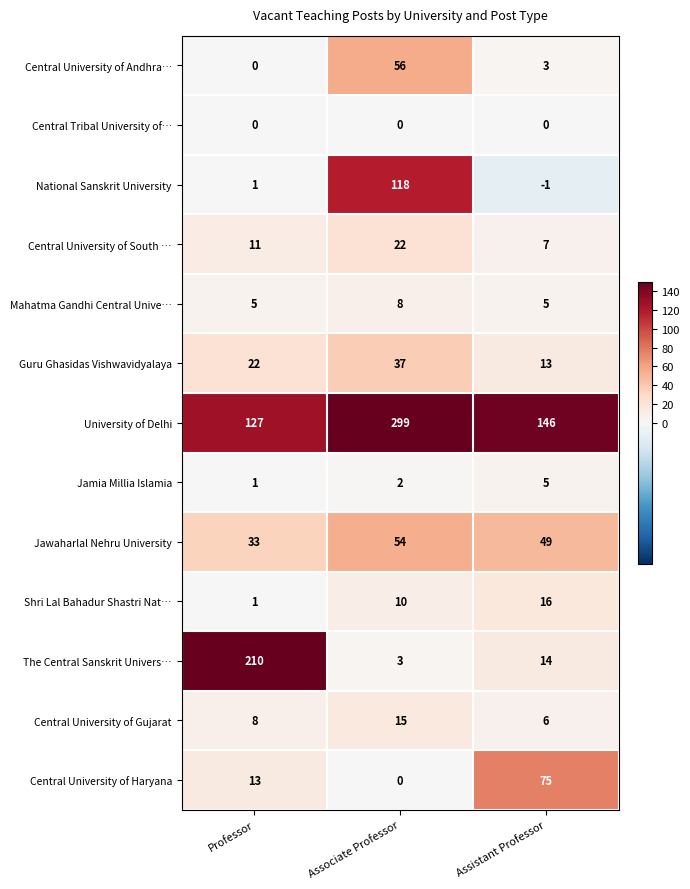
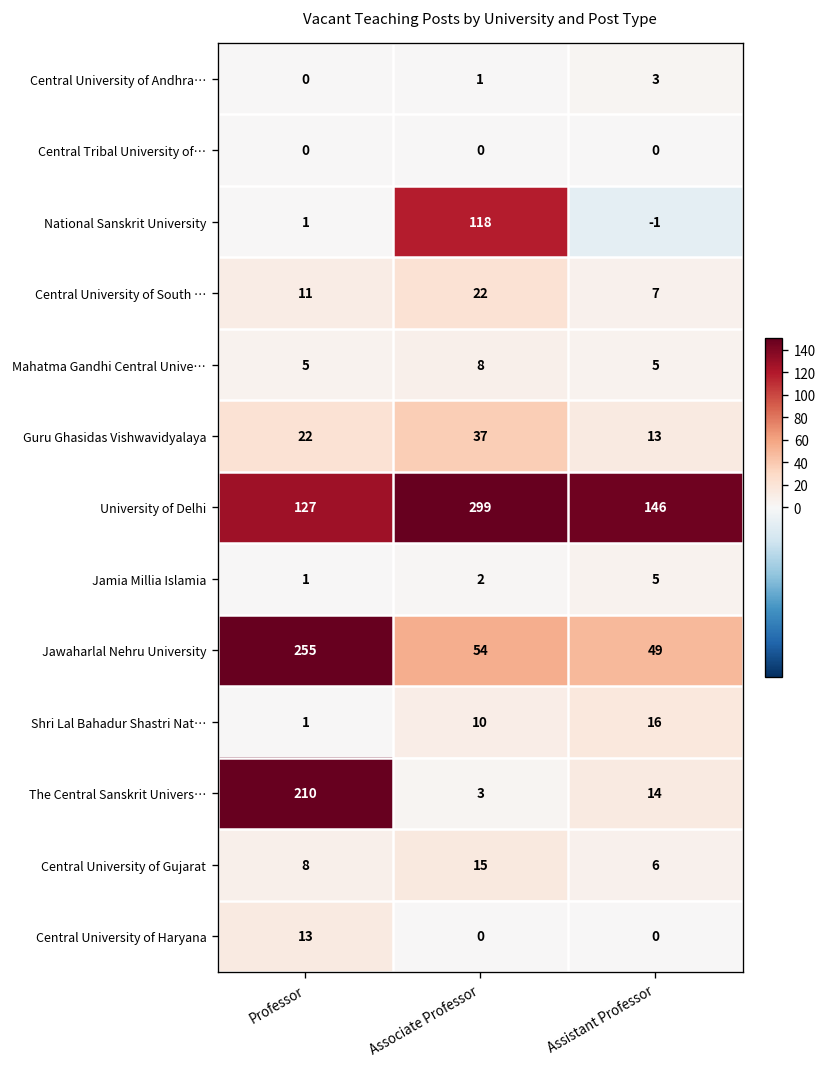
Central University of Andhra…, Associate Professor: 56 -> 1
Jawaharlal Nehru University, Professor: 33 -> 255
Central University of Haryana, Assistant Professor: 75 -> 0
